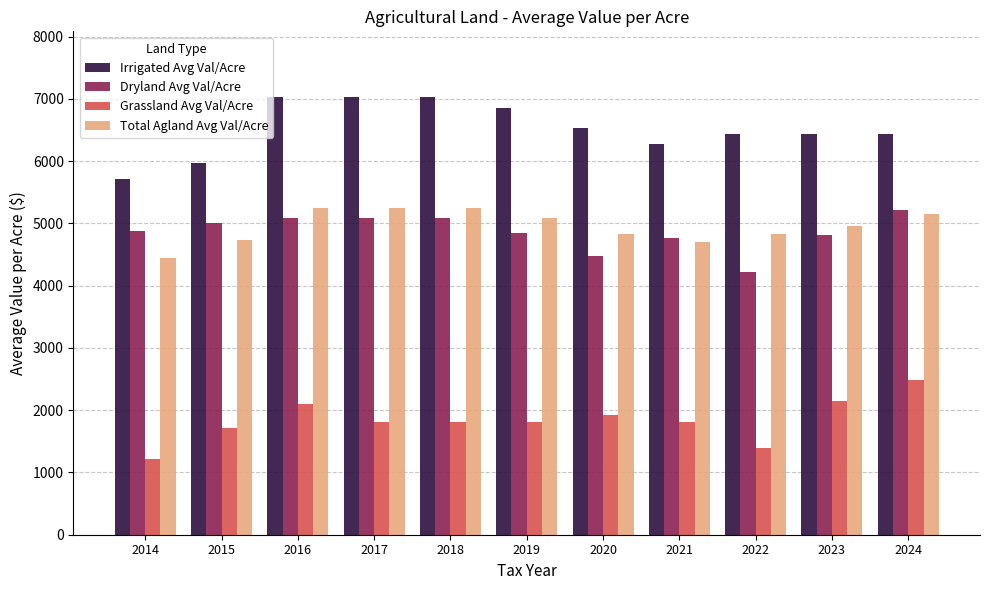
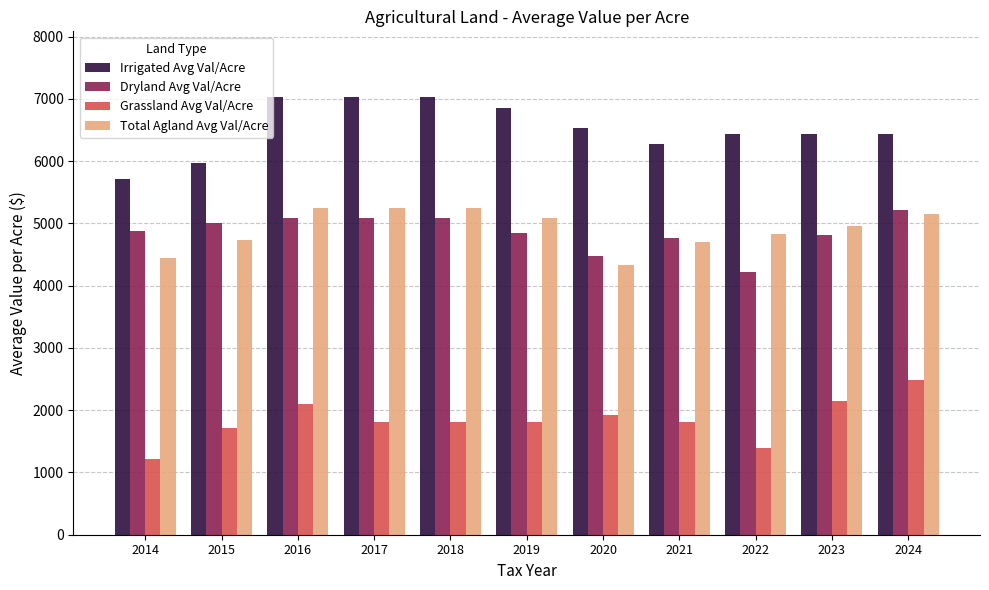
Total Agland Avg Val/Acre, 2020: 4800 -> 4300
